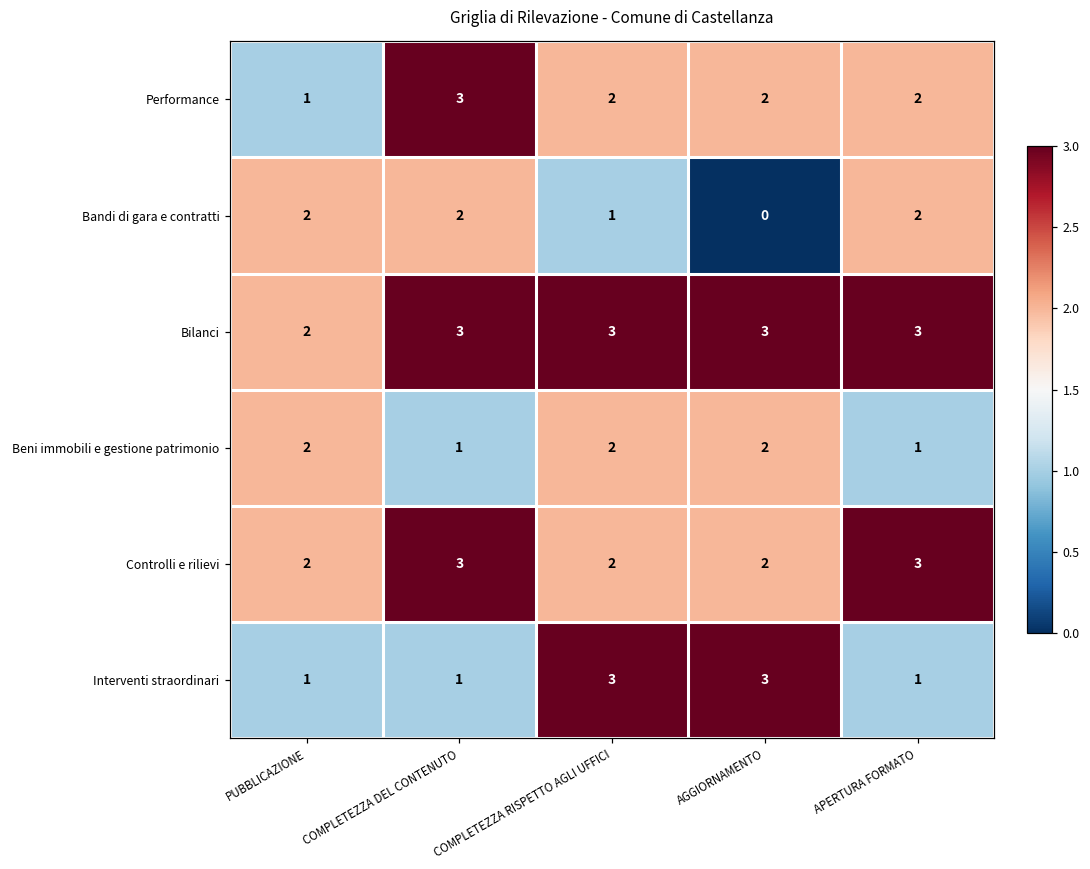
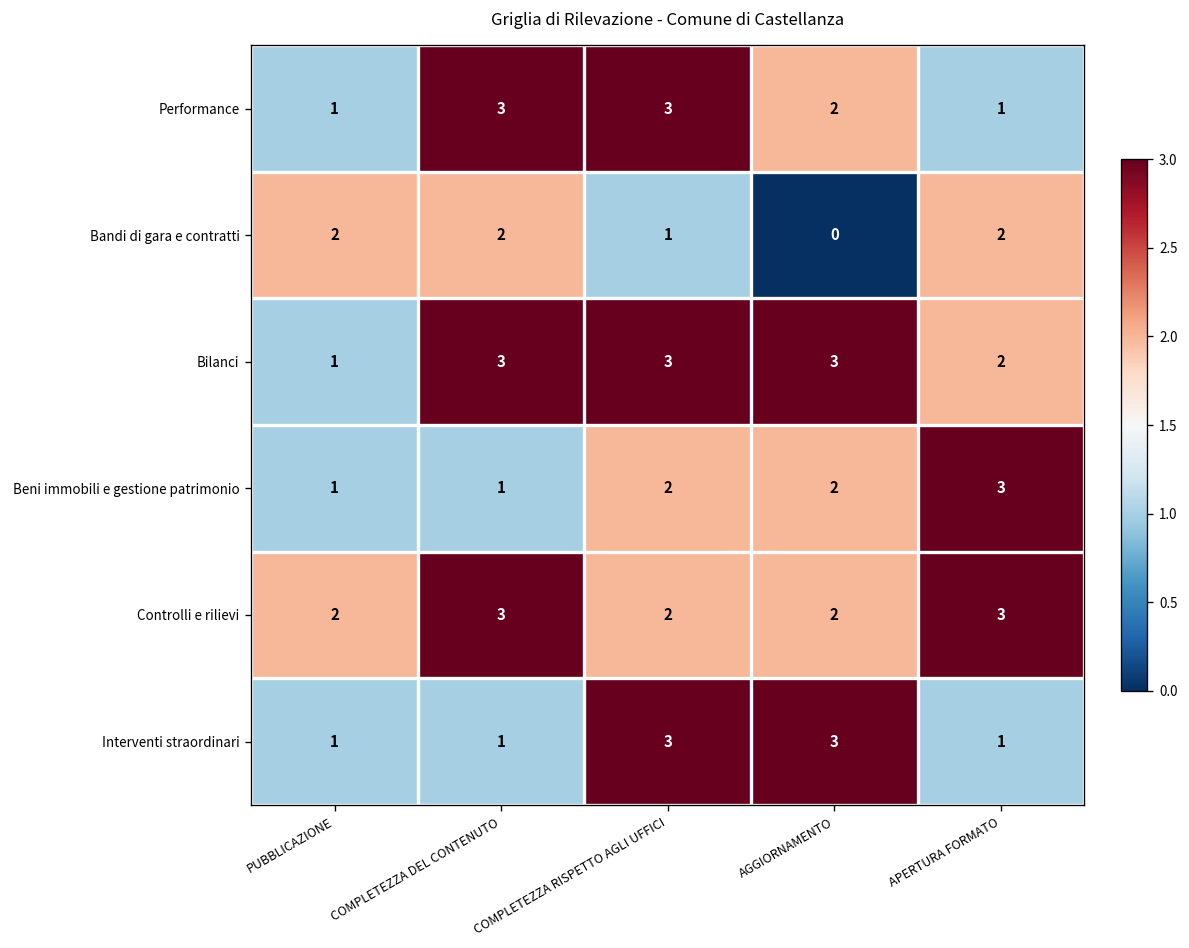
Performance, COMPLETEZZA RISPETTO AGLI UFFICI: 2 -> 3
Performance, APERTURA FORMATO: 2 -> 1
Bilanci, PUBBLICAZIONE: 2 -> 1
Bilanci, APERTURA FORMATO: 3 -> 2
Beni immobili e gestione patrimonio, PUBBLICAZIONE: 2 -> 1
Beni immobili e gestione patrimonio, APERTURA FORMATO: 1 -> 3
